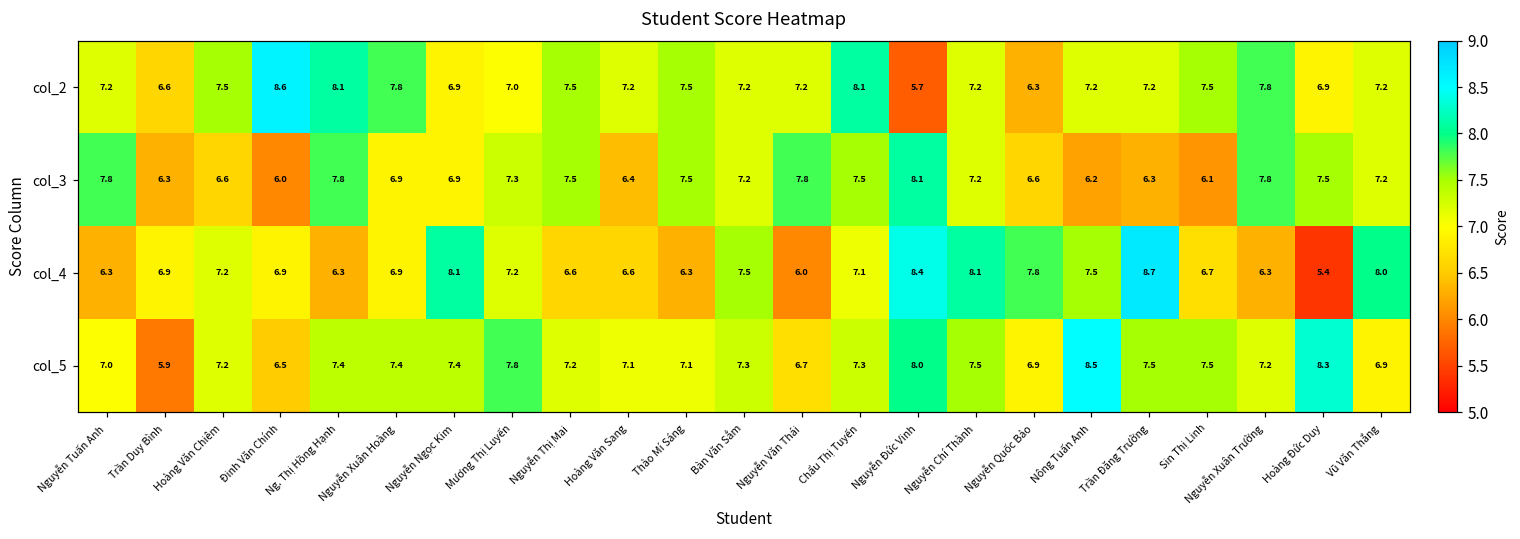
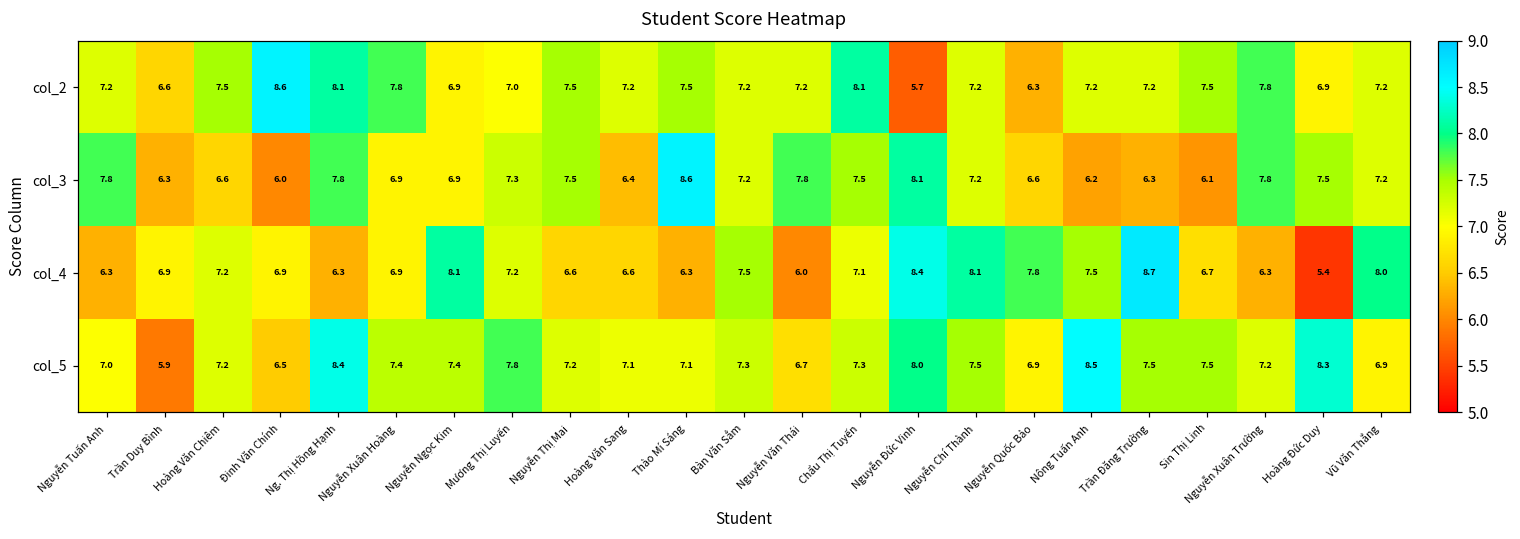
col_3, Thào Mí Sáng: 7.5 -> 8.6
col_5, Ng. Thị Hồng Hạnh: 7.4 -> 8.4
